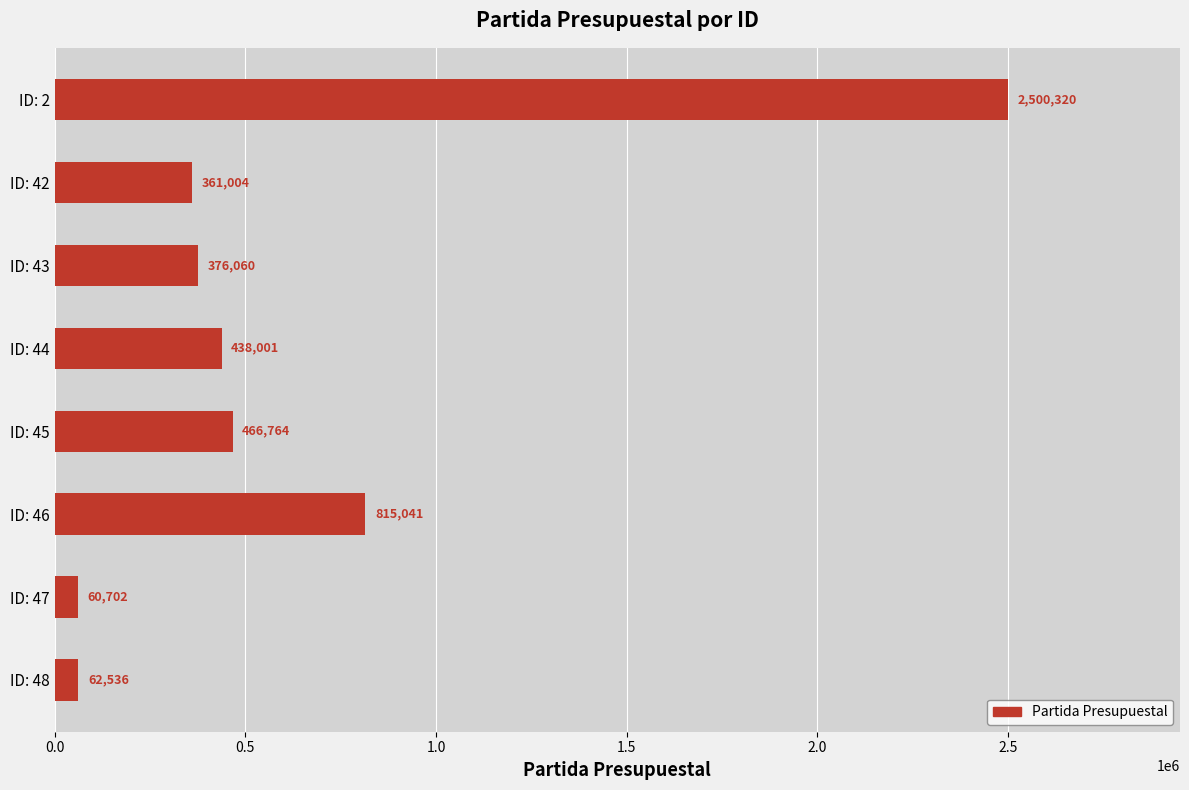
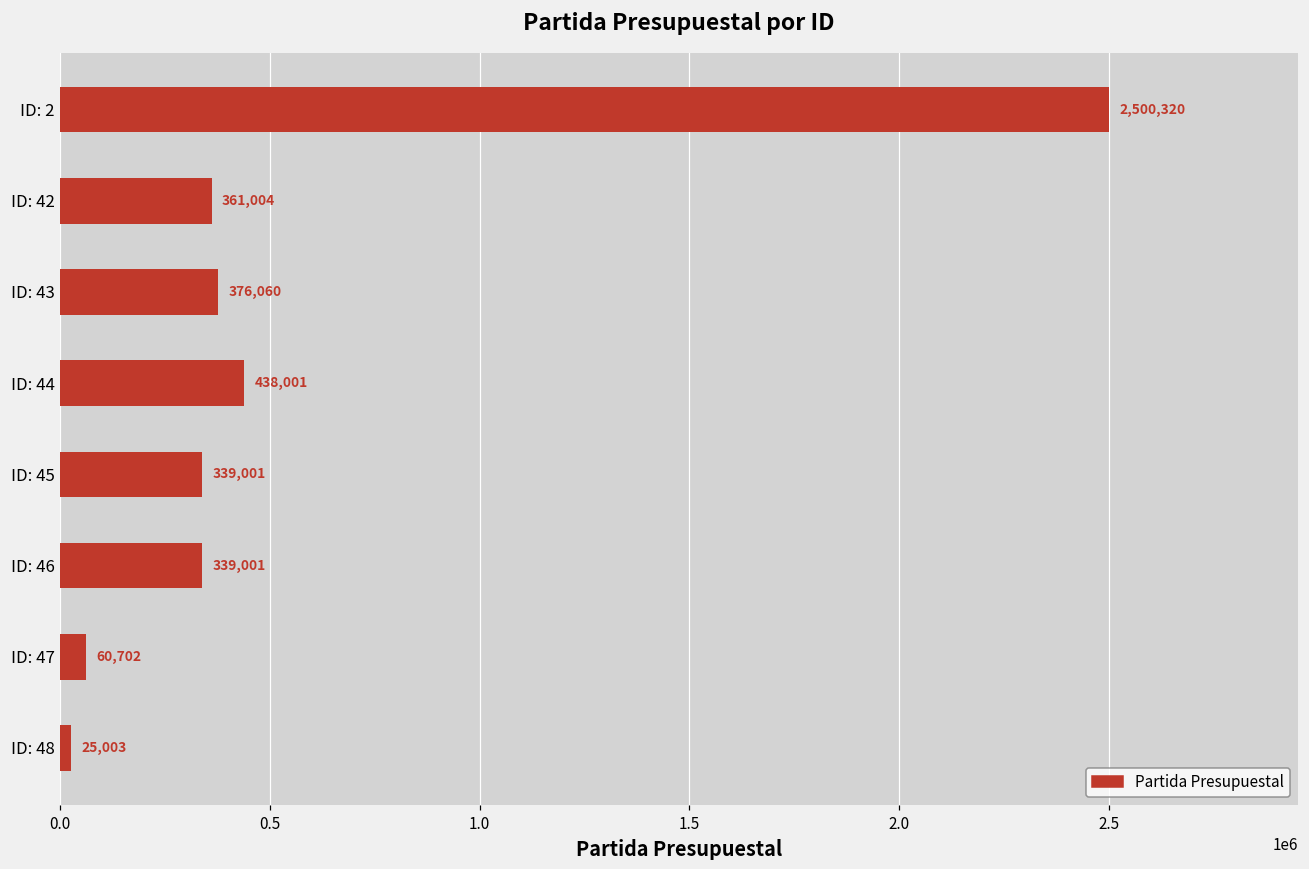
ID: 45: 466,764 -> 339,001
ID: 46: 815,041 -> 339,001
ID: 48: 62,536 -> 25,003
